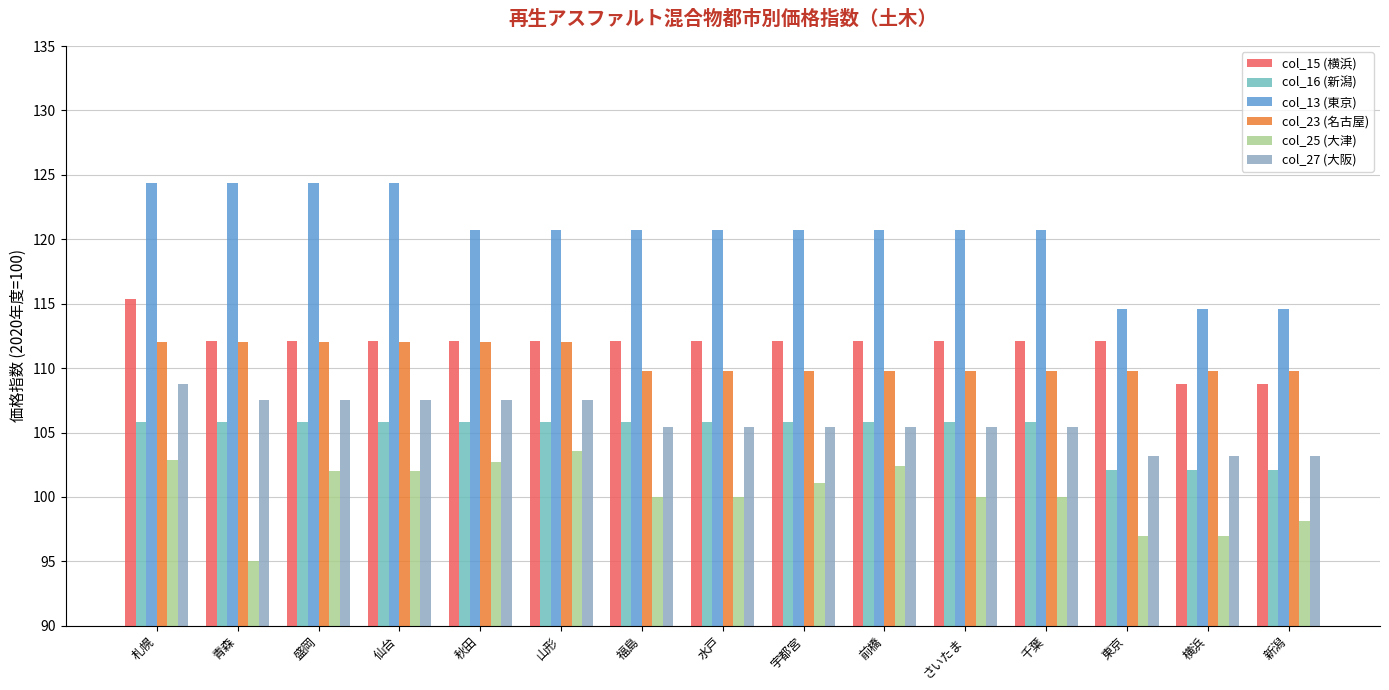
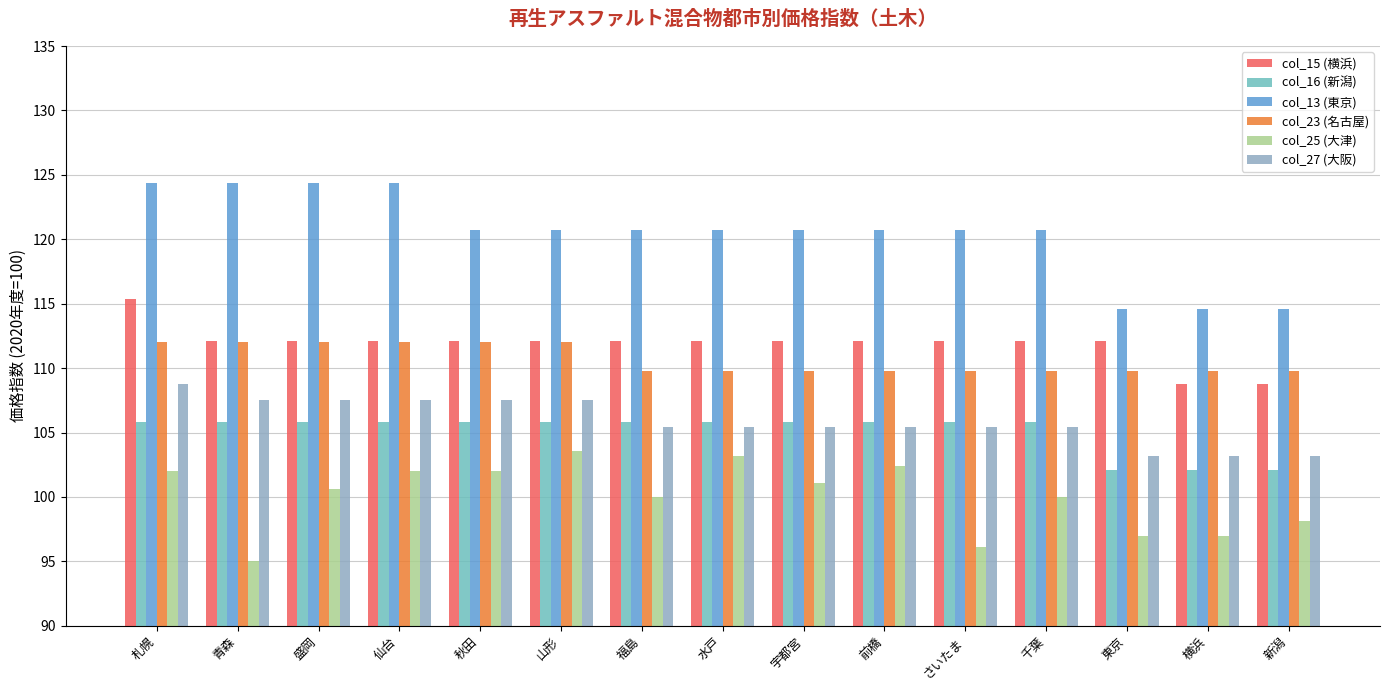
col_25 (大津), 札幌: 102.9 -> 102.0
col_25 (大津), 盛岡: 102.0 -> 100.6
col_25 (大津), 秋田: 102.7 -> 102.0
col_25 (大津), 水戸: 100.0 -> 103.2
col_25 (大津), さいたま: 100.0 -> 96.1
